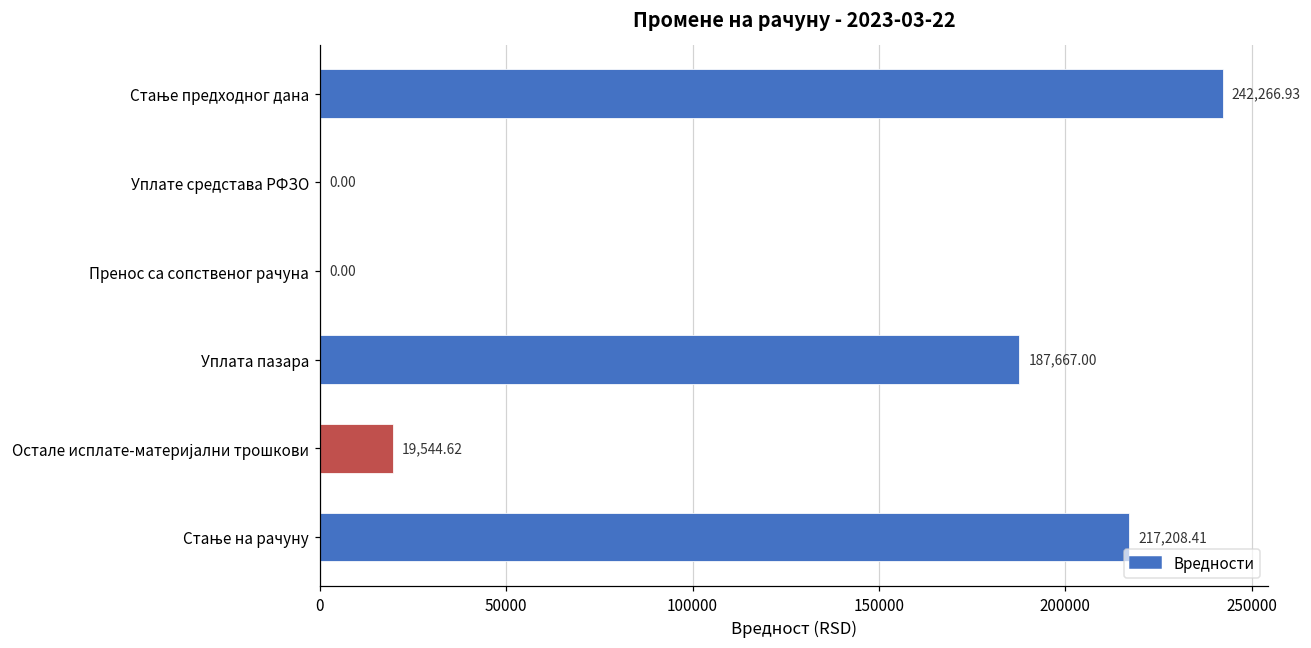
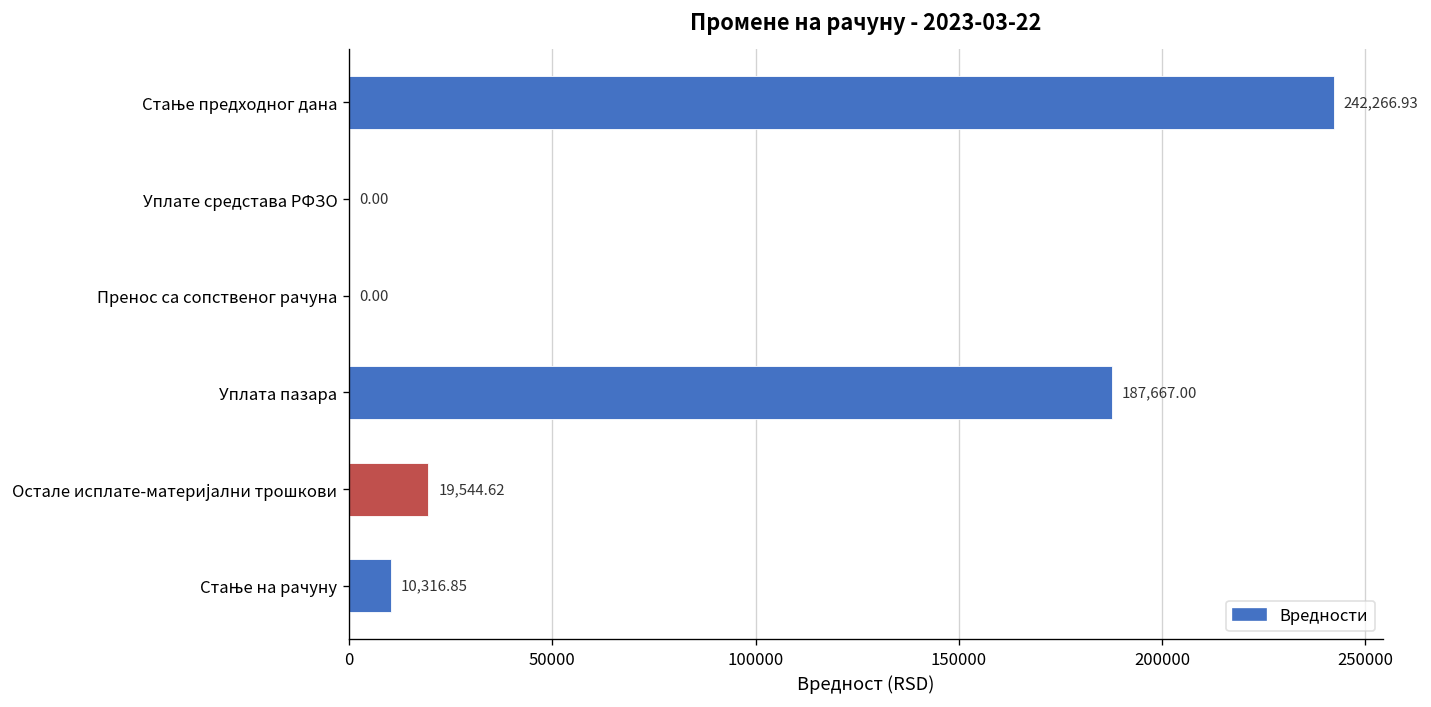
Стање на рачуну: 217,208.41 -> 10,316.85
